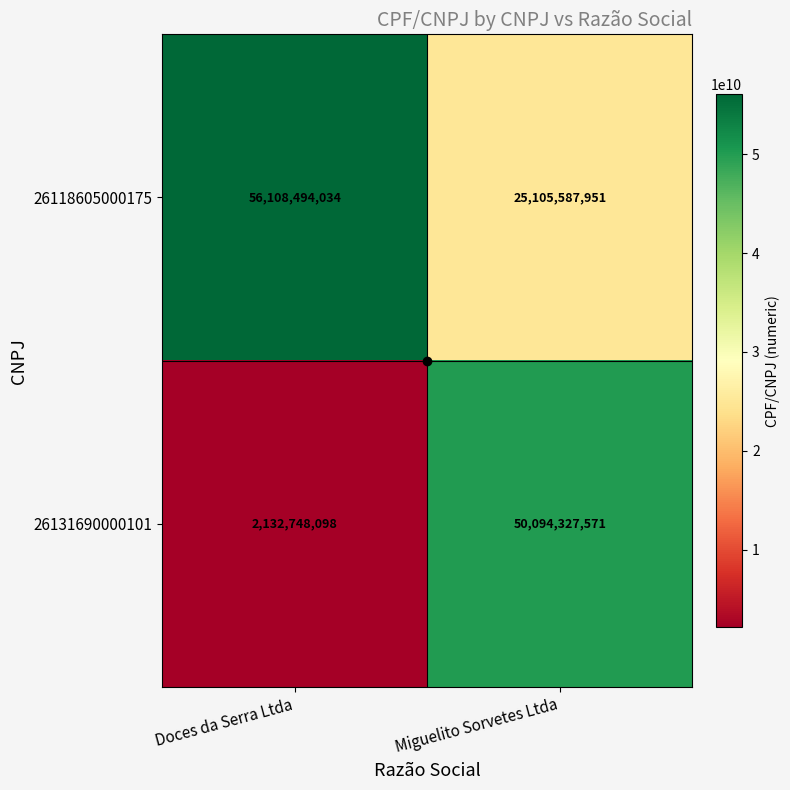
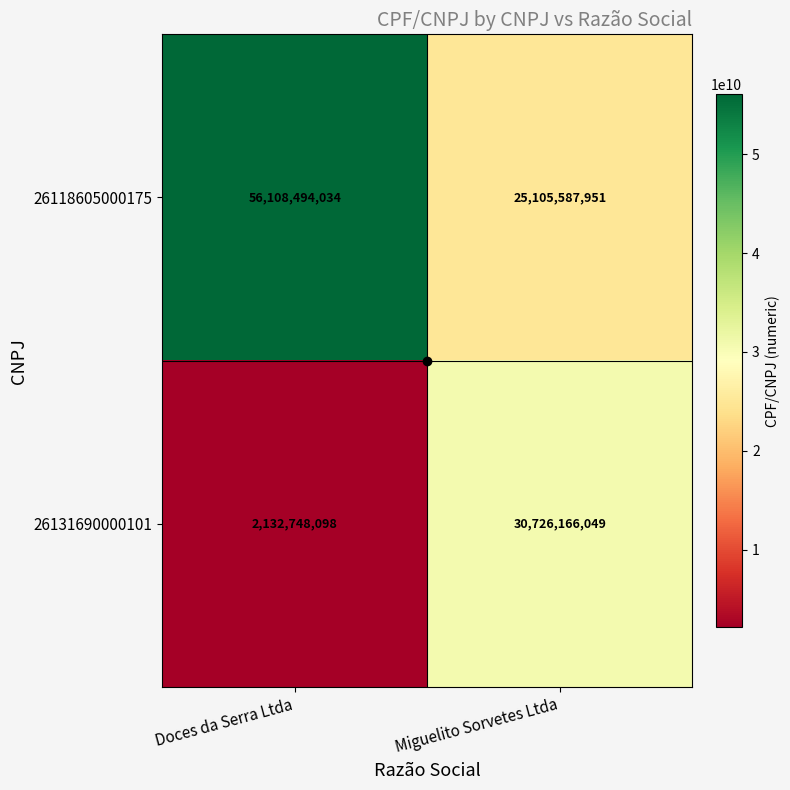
26131690000101, Miguelito Sorvetes Ltda: 50,094,327,571 -> 30,726,166,049
